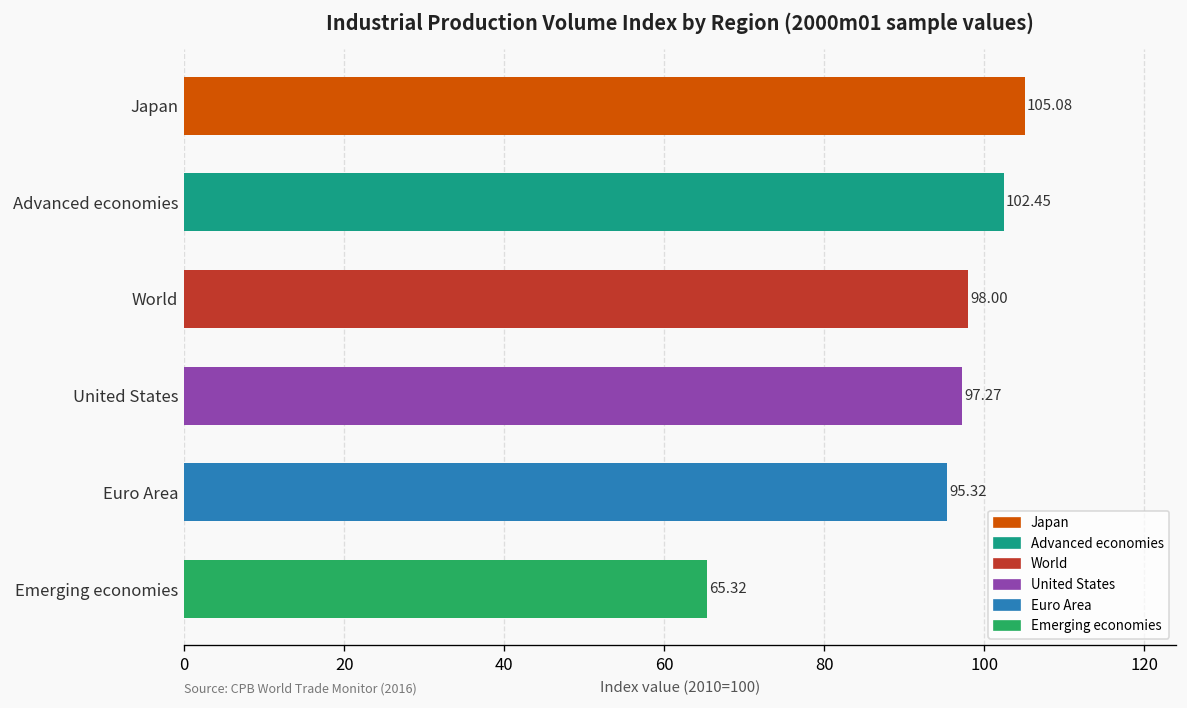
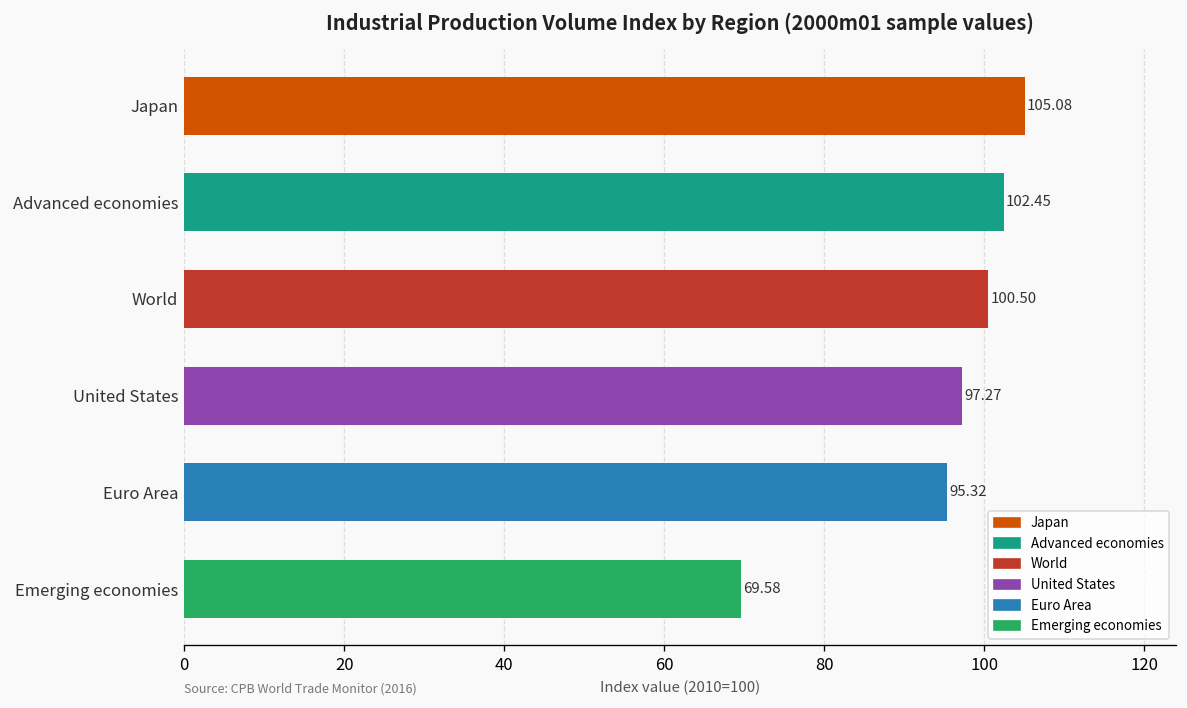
World: 98.00 -> 100.50
Emerging economies: 65.32 -> 69.58
